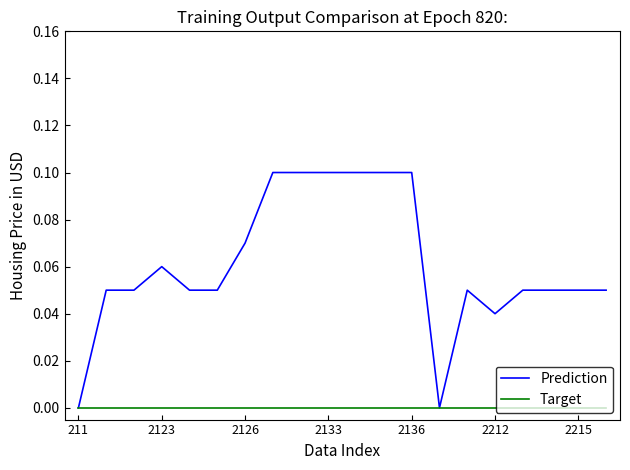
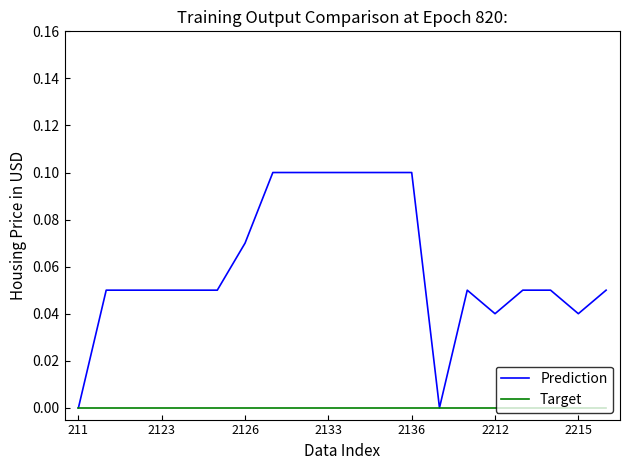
Prediction, 2123: 0.06 -> 0.05
Prediction, 2215: 0.05 -> 0.04
